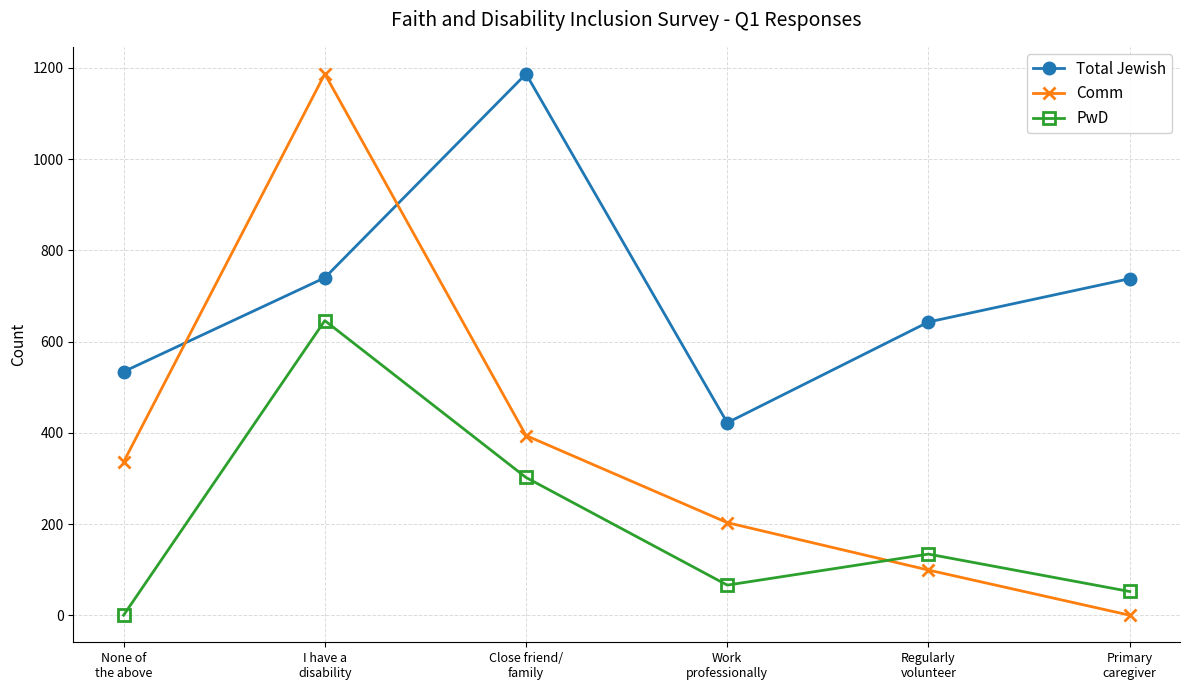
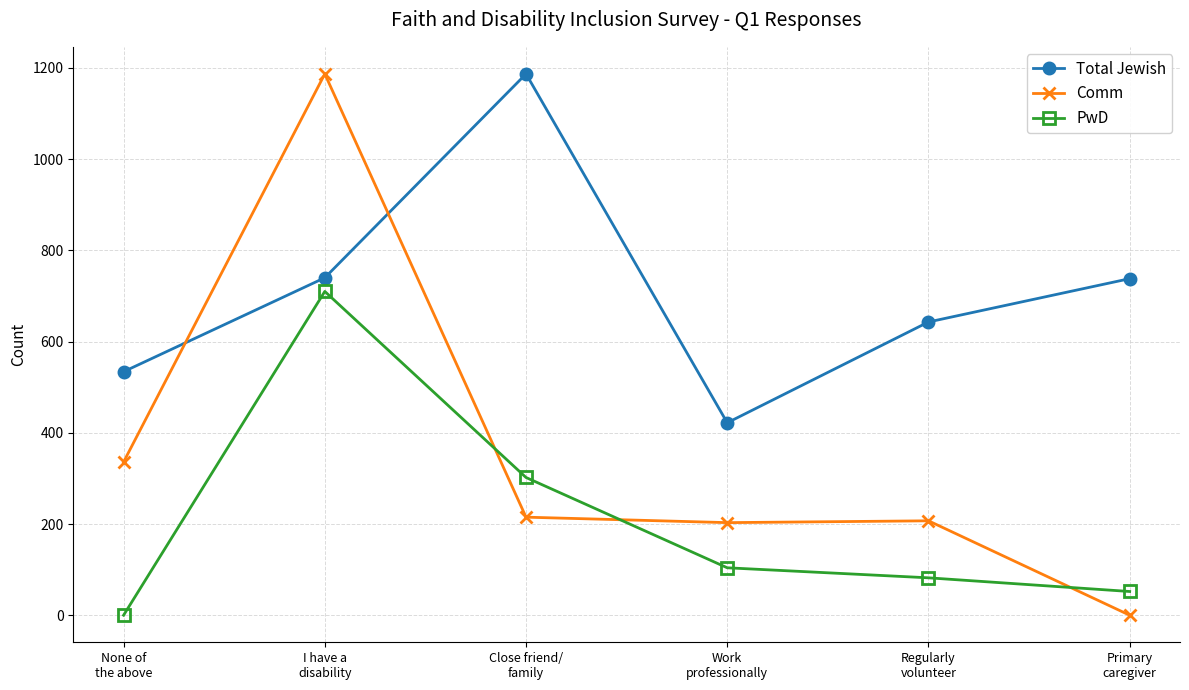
PwD, I have a disability: 650 -> 710
Comm, Close friend/ family: 390 -> 220
PwD, Work professionally: 70 -> 100
Comm, Regularly volunteer: 100 -> 210
PwD, Regularly volunteer: 130 -> 80
